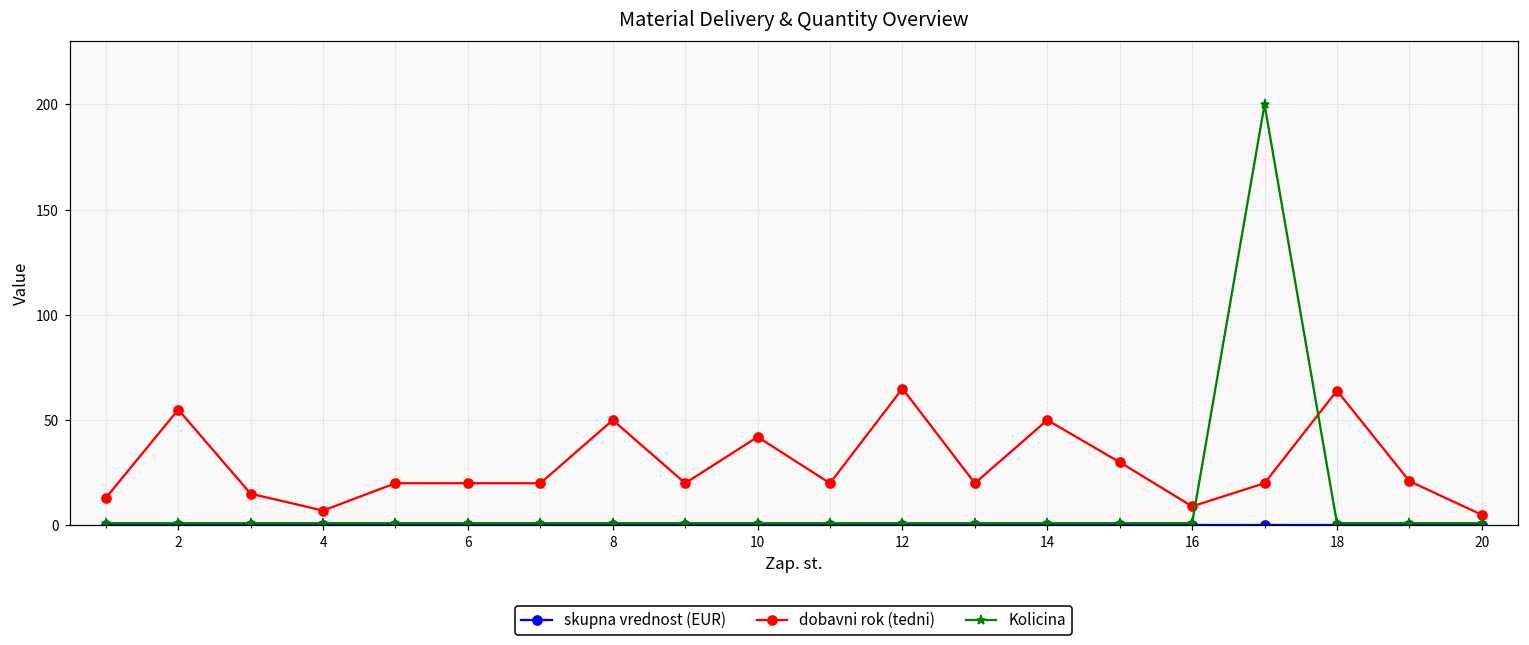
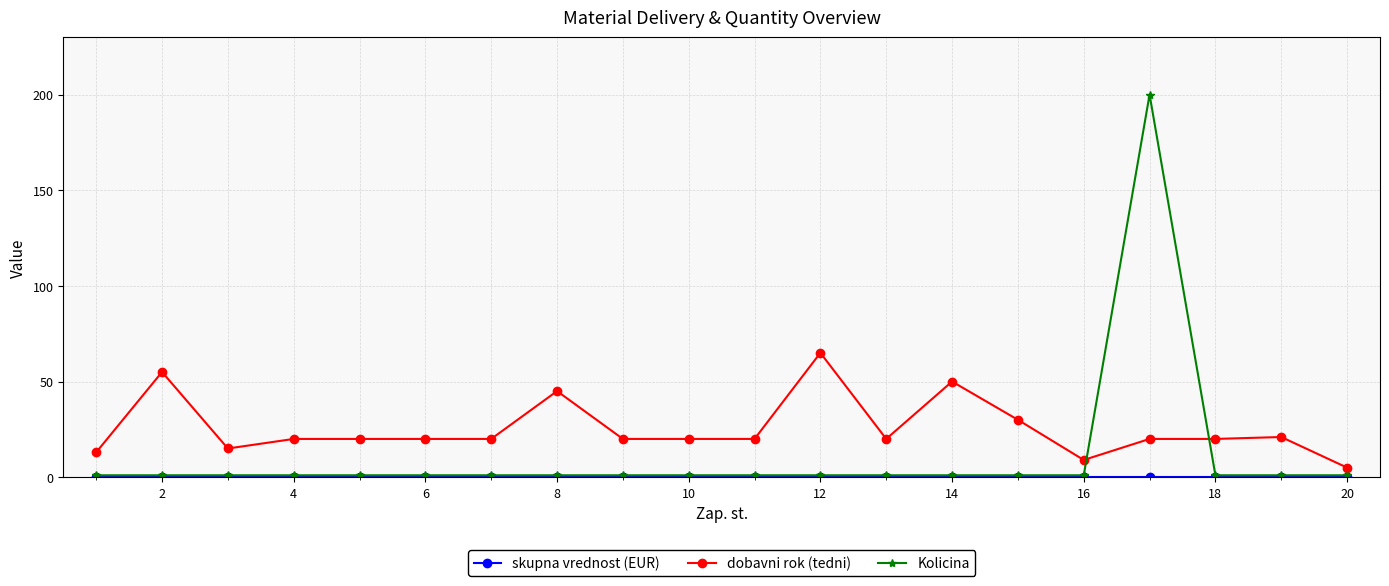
dobavni rok (tedni), 4: 7 -> 20
dobavni rok (tedni), 8: 50 -> 45
dobavni rok (tedni), 10: 42 -> 20
dobavni rok (tedni), 18: 64 -> 20
